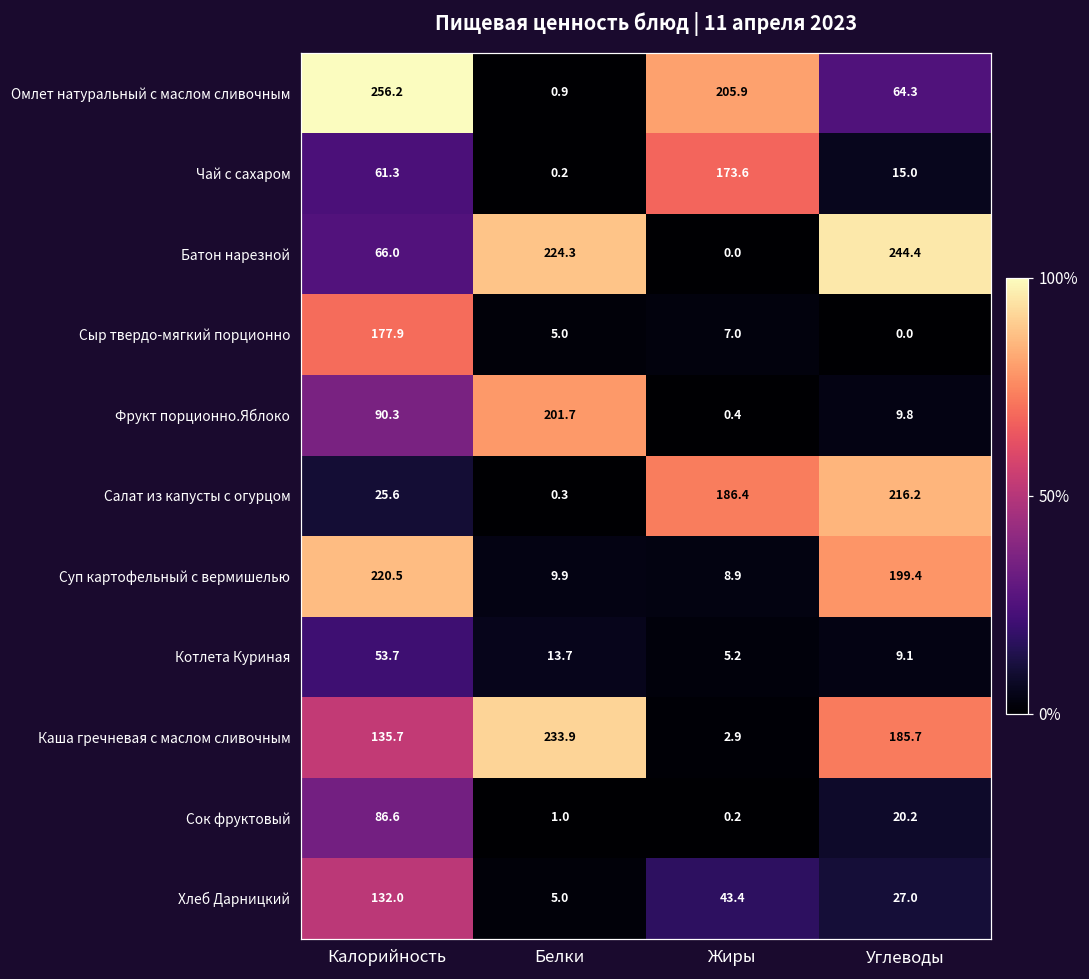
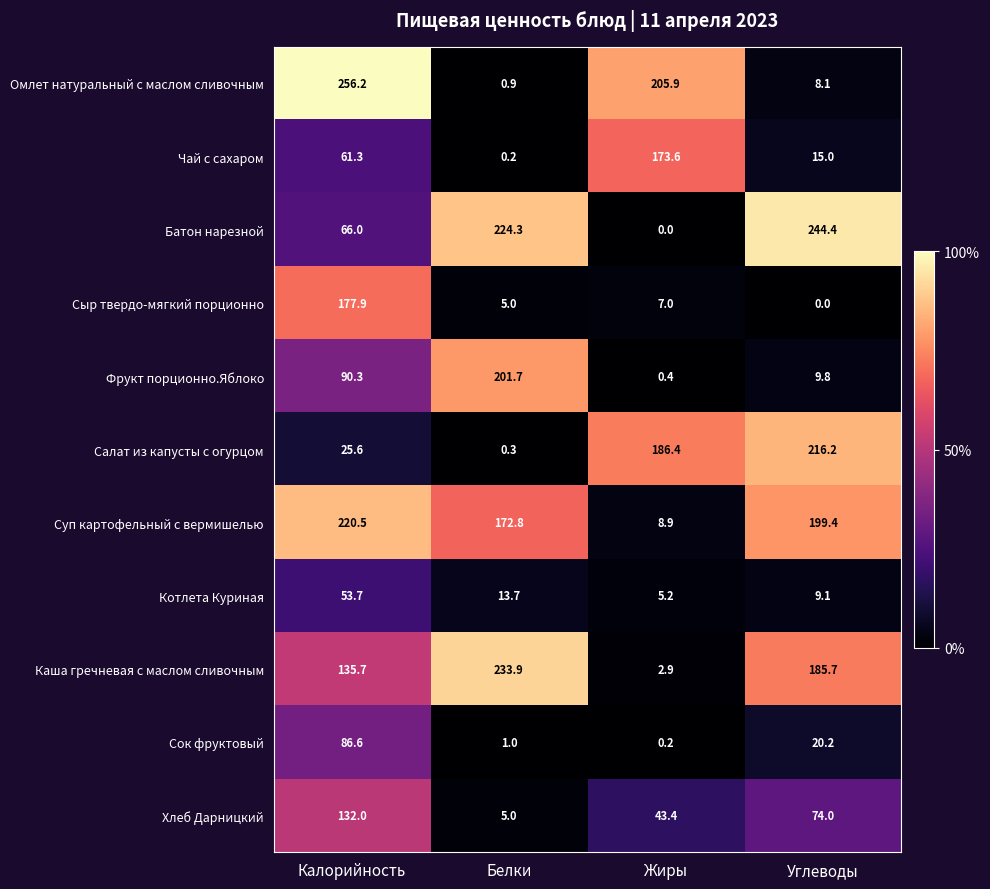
Омлет натуральный с маслом сливочным, Углеводы: 64.3 -> 8.1
Суп картофельный с вермишелью, Белки: 9.9 -> 172.8
Хлеб Дарницкий, Углеводы: 27.0 -> 74.0
